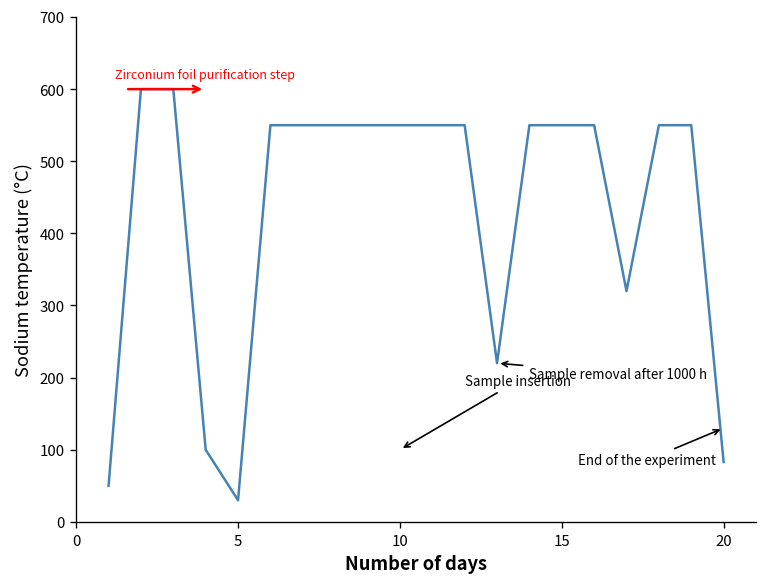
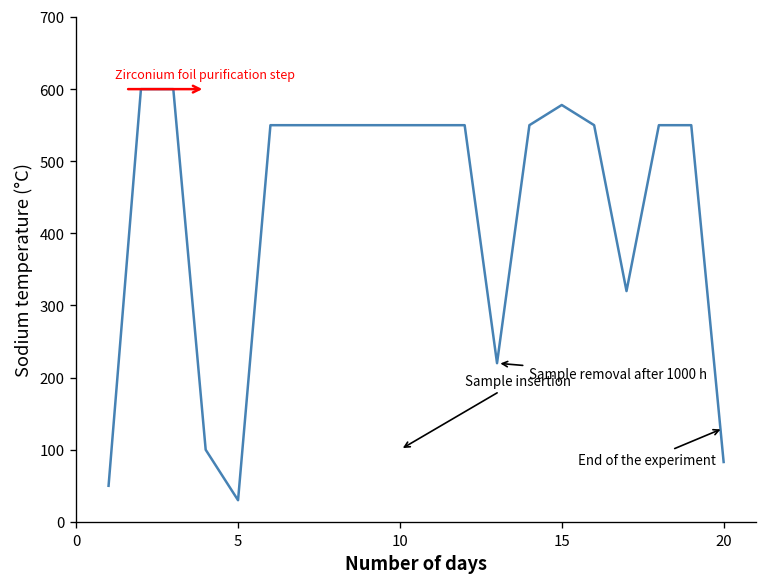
15: 550 -> 580
